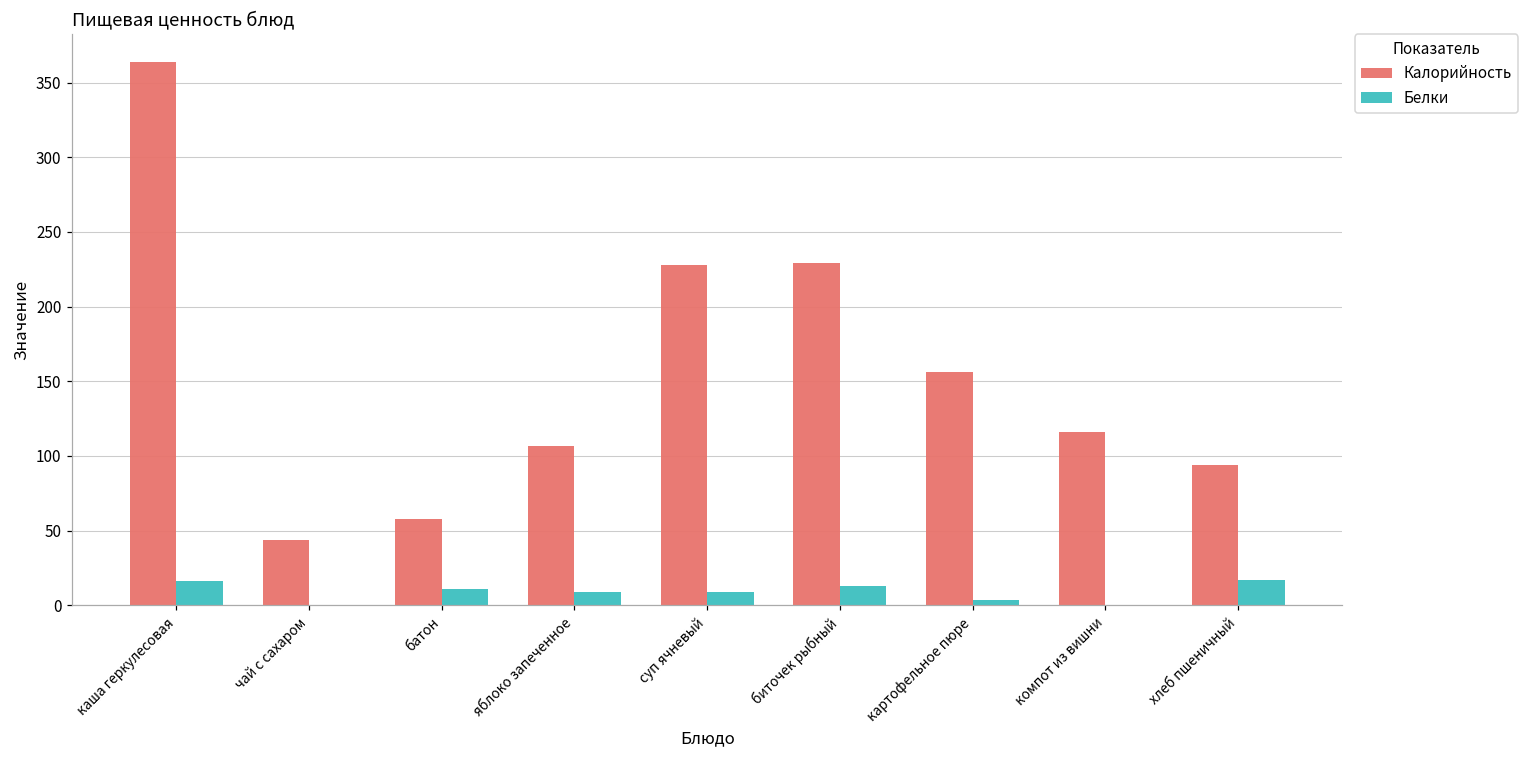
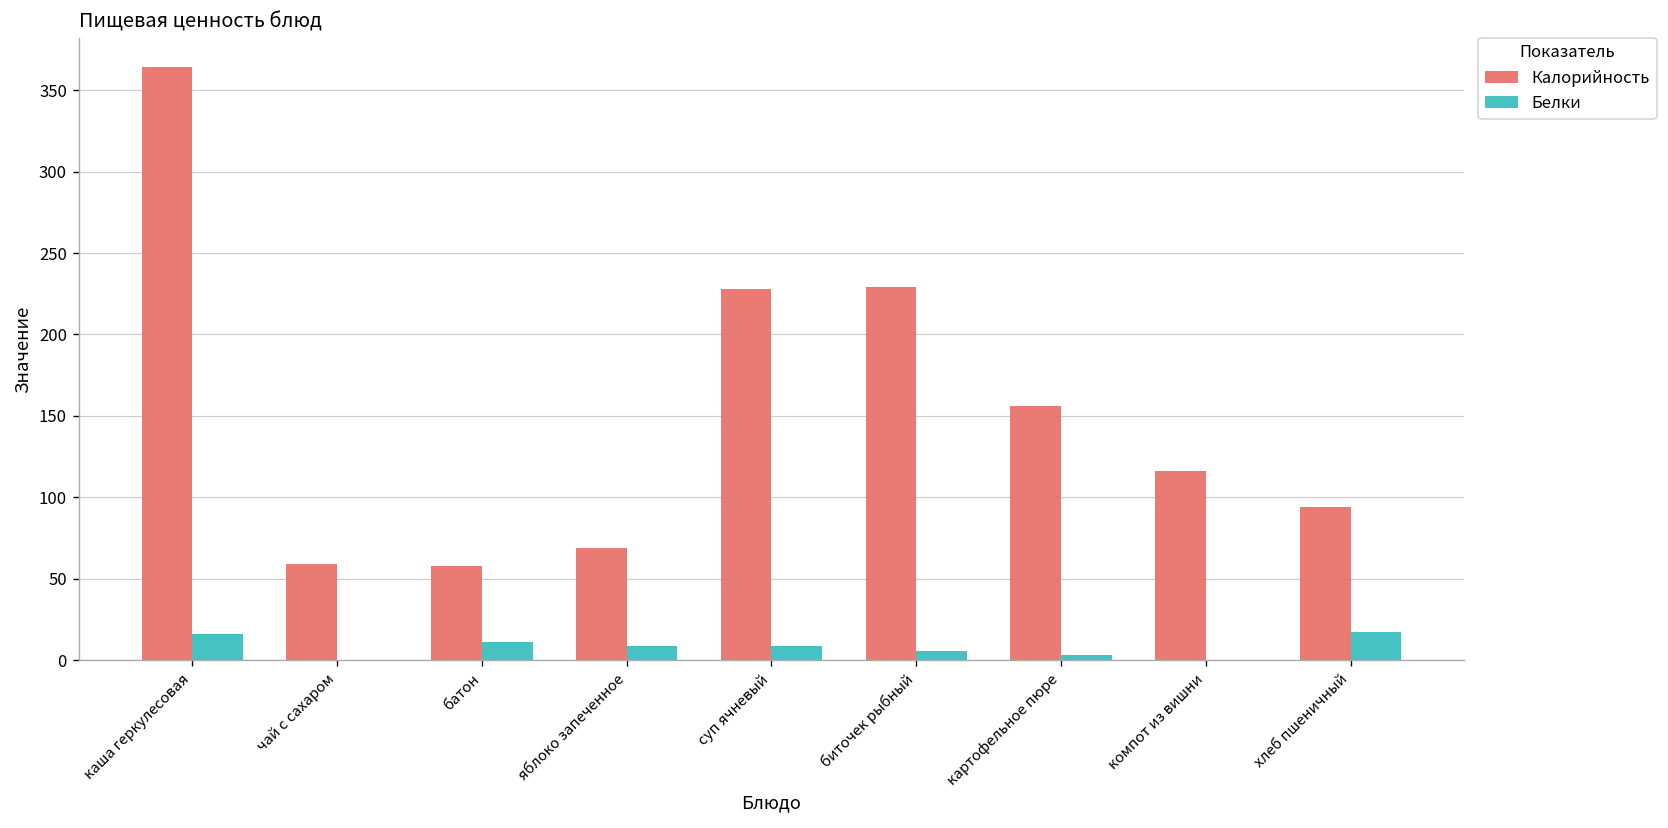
Калорийность, чай с сахаром: 44 -> 59
Калорийность, яблоко запеченное: 107 -> 69
Белки, биточек рыбный: 13 -> 6
